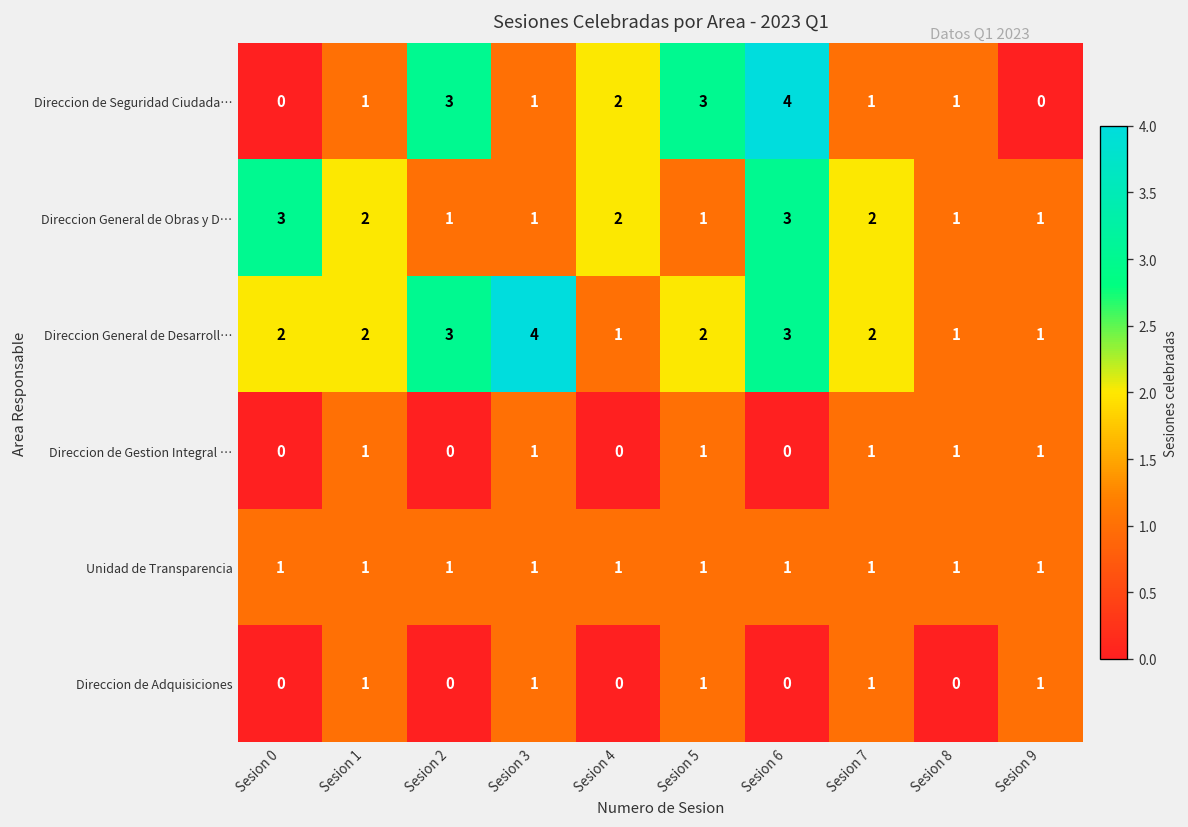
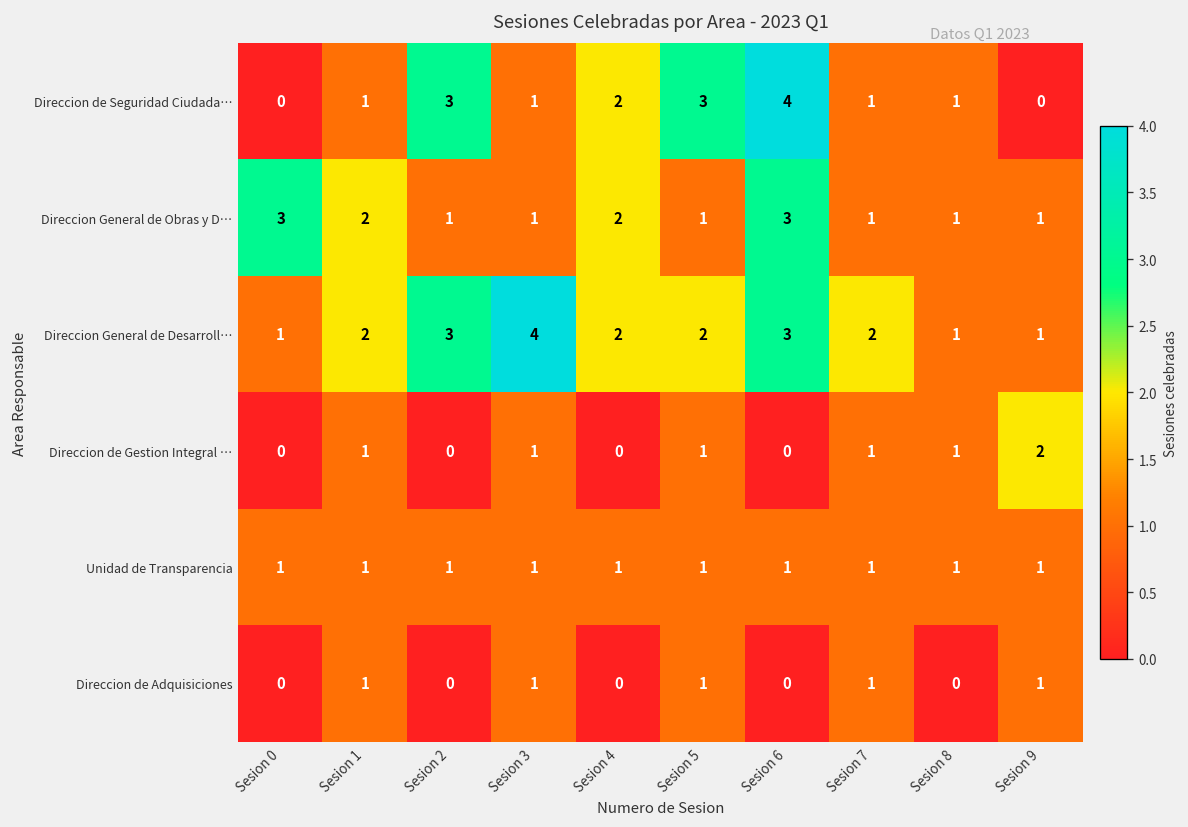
Direccion General de Obras y D…, Sesion 7: 2 -> 1
Direccion General de Desarroll…, Sesion 0: 2 -> 1
Direccion General de Desarroll…, Sesion 4: 1 -> 2
Direccion de Gestion Integral …, Sesion 9: 1 -> 2
